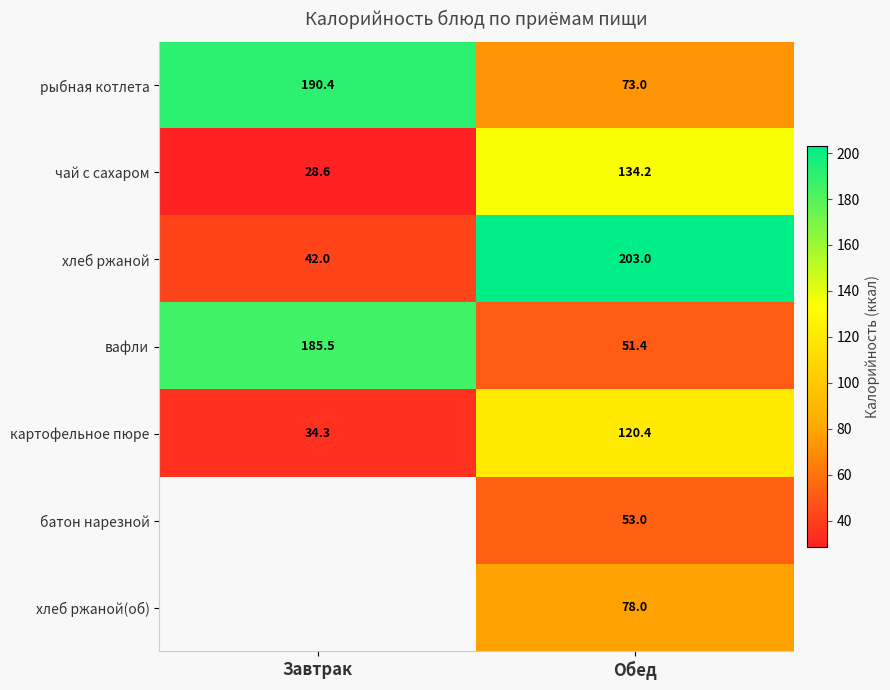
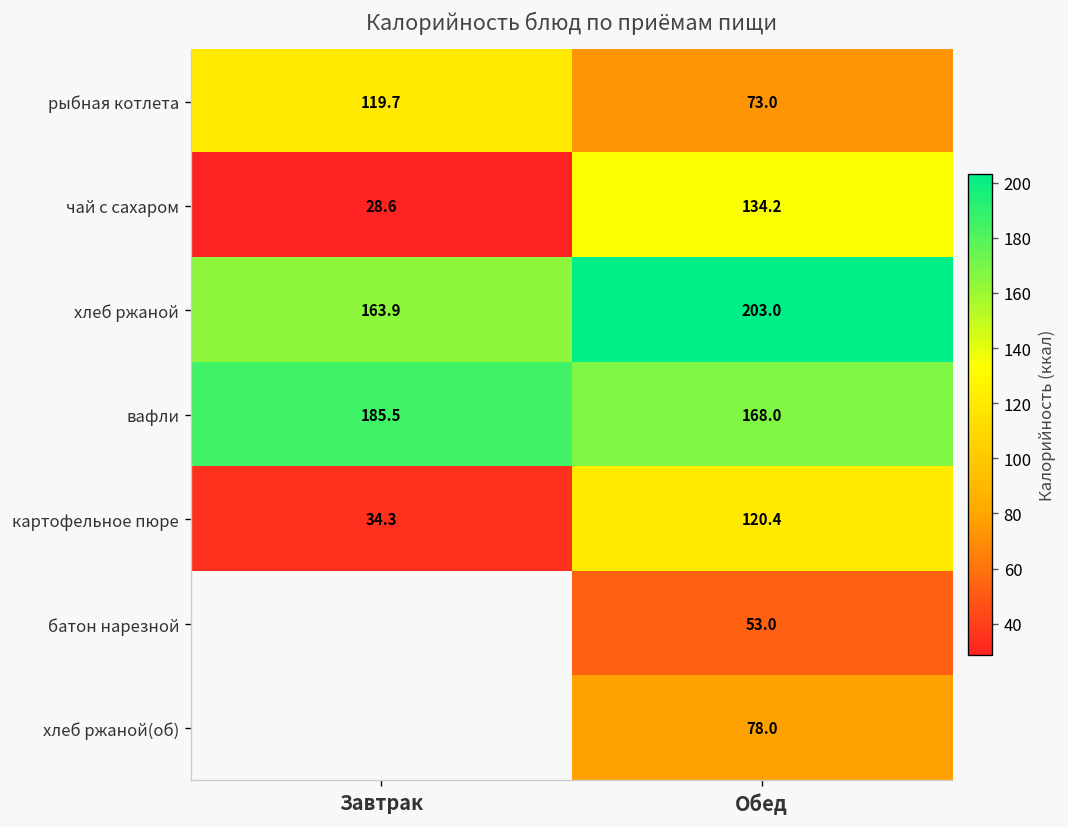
рыбная котлета, Завтрак: 190.4 -> 119.7
хлеб ржаной, Завтрак: 42.0 -> 163.9
вафли, Обед: 51.4 -> 168.0
